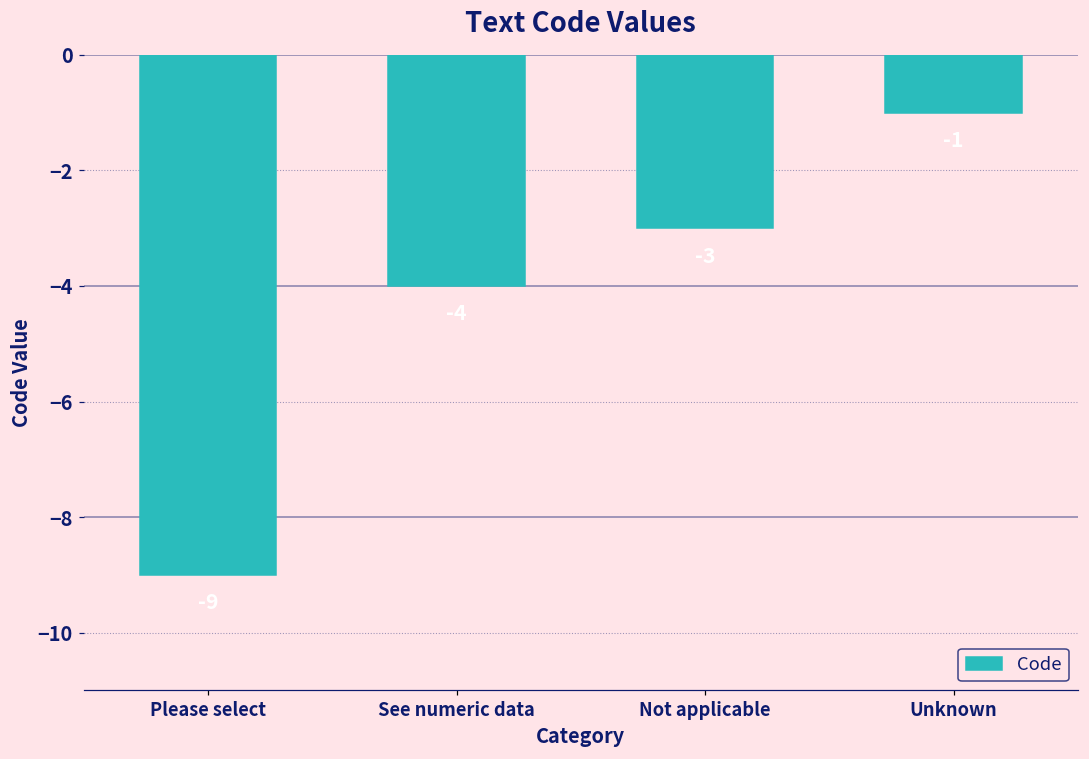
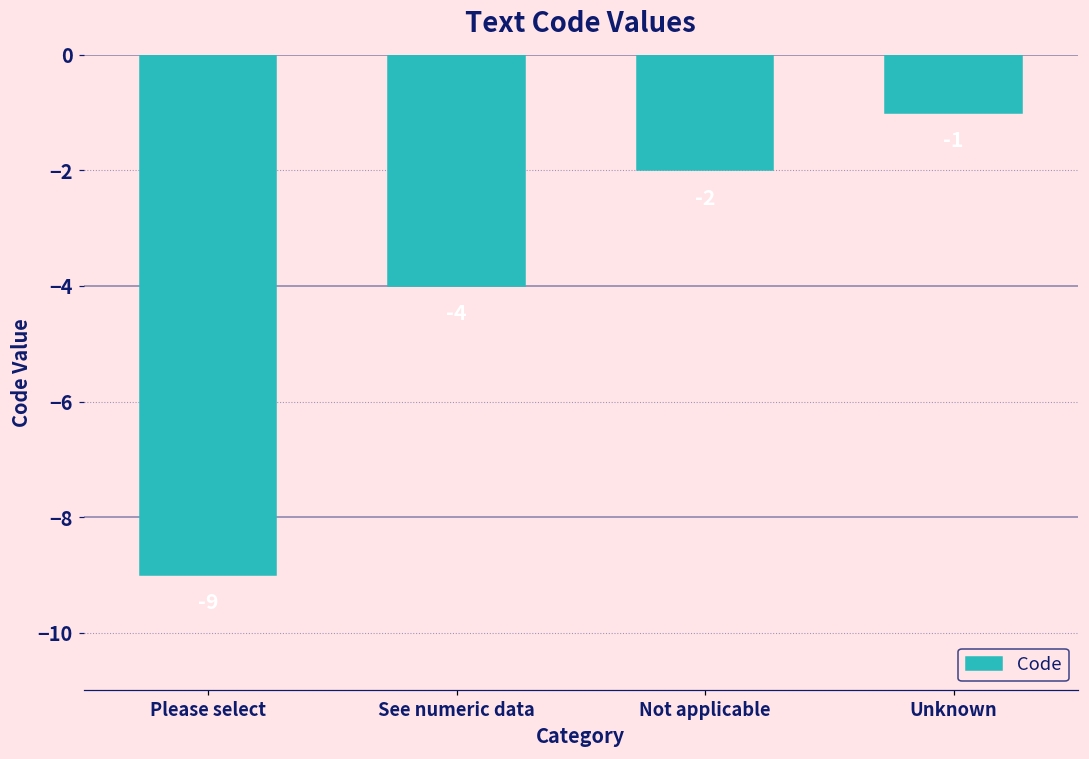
Not applicable: -3 -> -2
